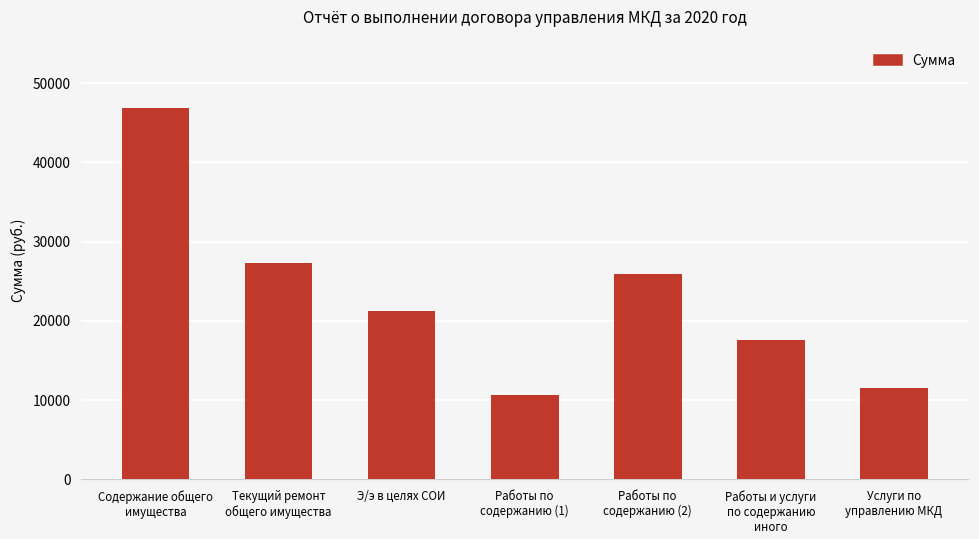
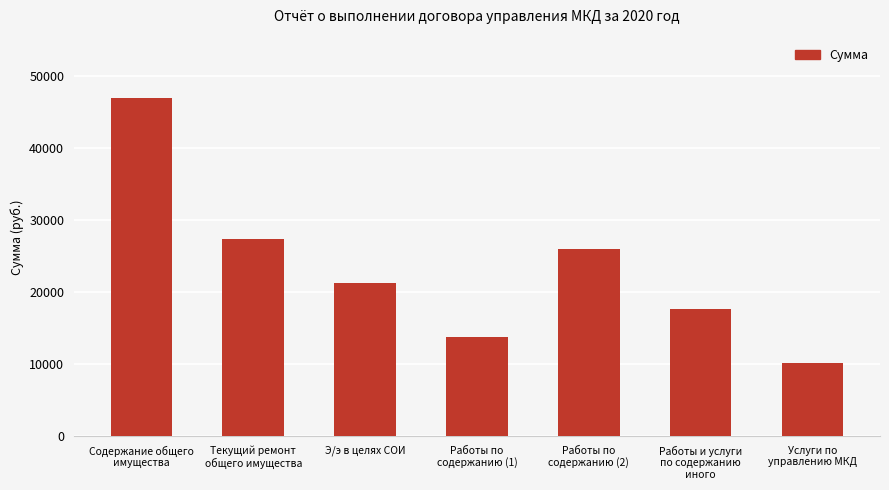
Работы по содержанию (1): 11000 -> 14000
Услуги по управлению МКД: 12000 -> 10000
